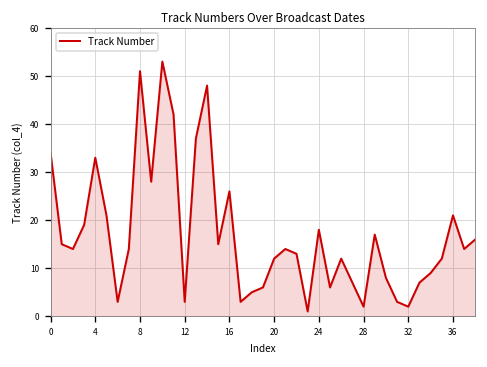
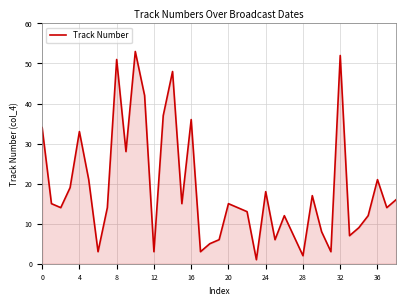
16: 26 -> 36
20: 12 -> 15
32: 2 -> 52
